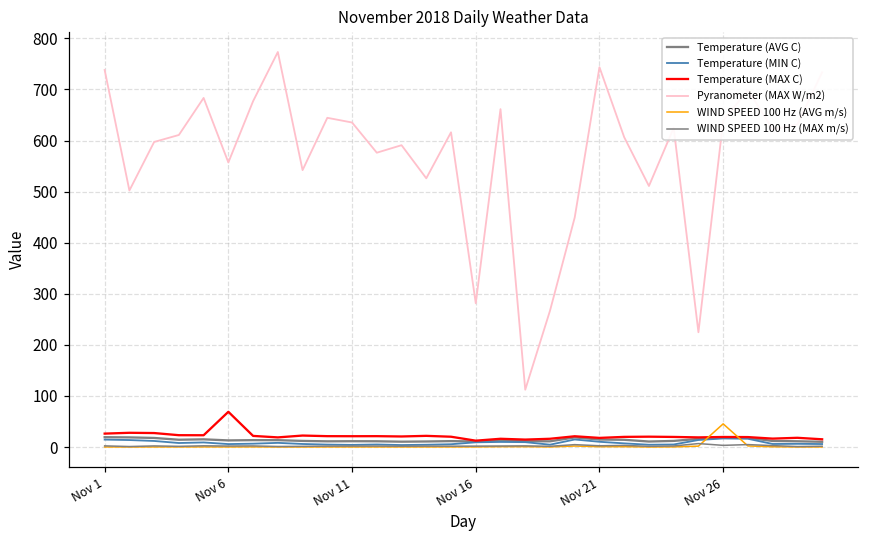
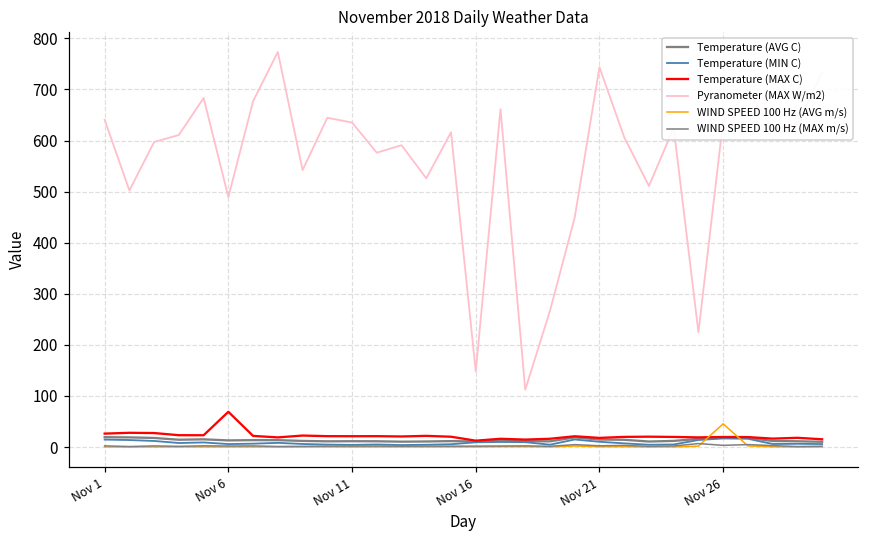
Pyranometer (MAX W/m2), Nov 1: 740 -> 640
Pyranometer (MAX W/m2), Nov 6: 560 -> 490
Pyranometer (MAX W/m2), Nov 16: 280 -> 150
